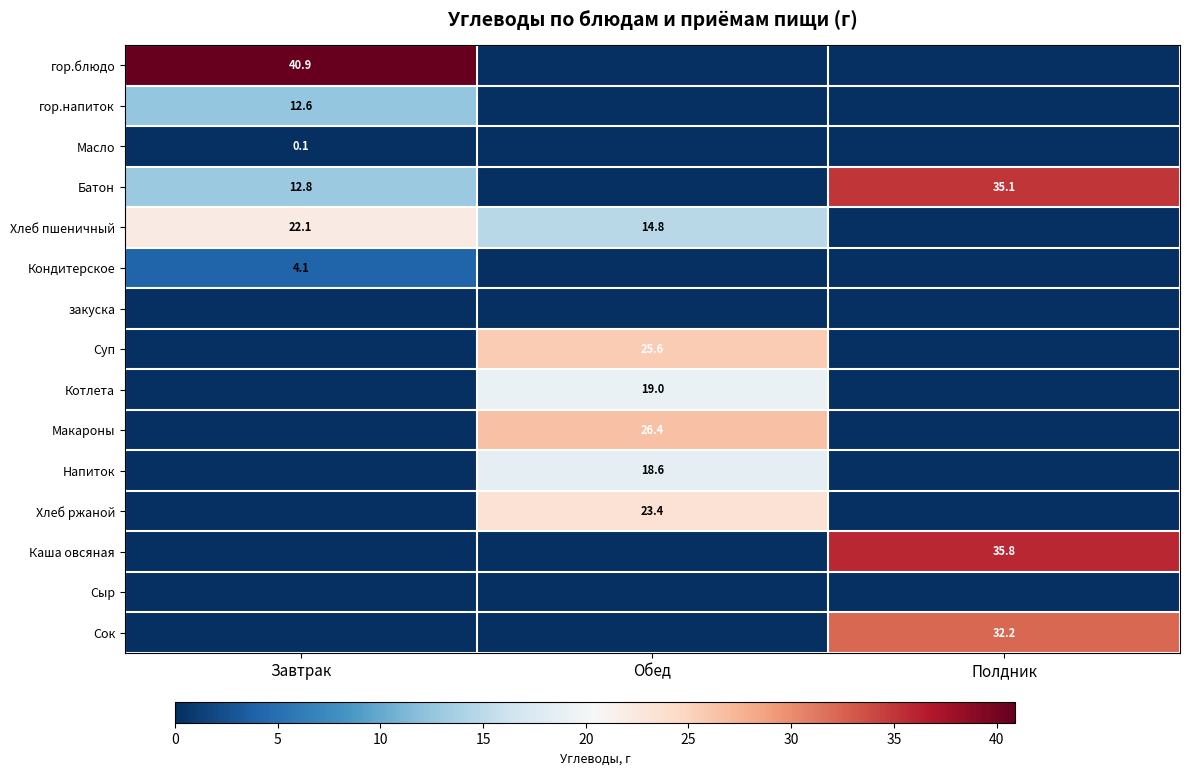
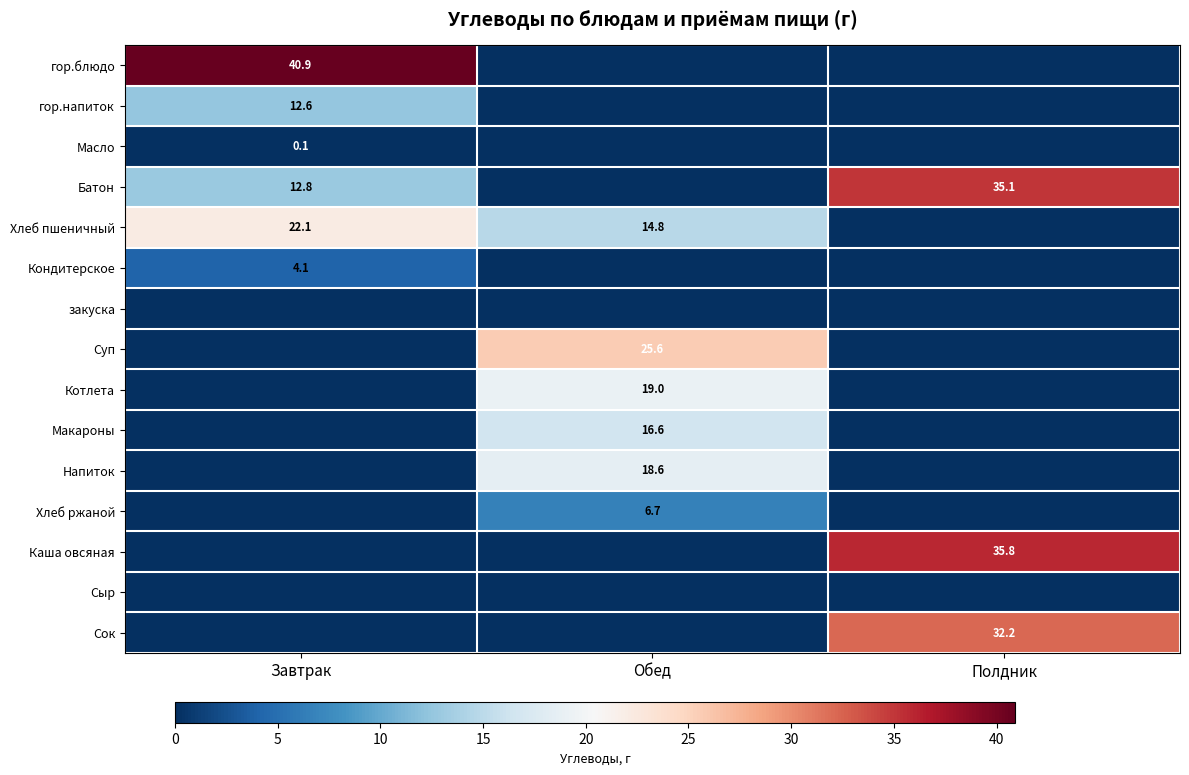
Макароны, Обед: 26.4 -> 16.6
Хлеб ржаной, Обед: 23.4 -> 6.7
